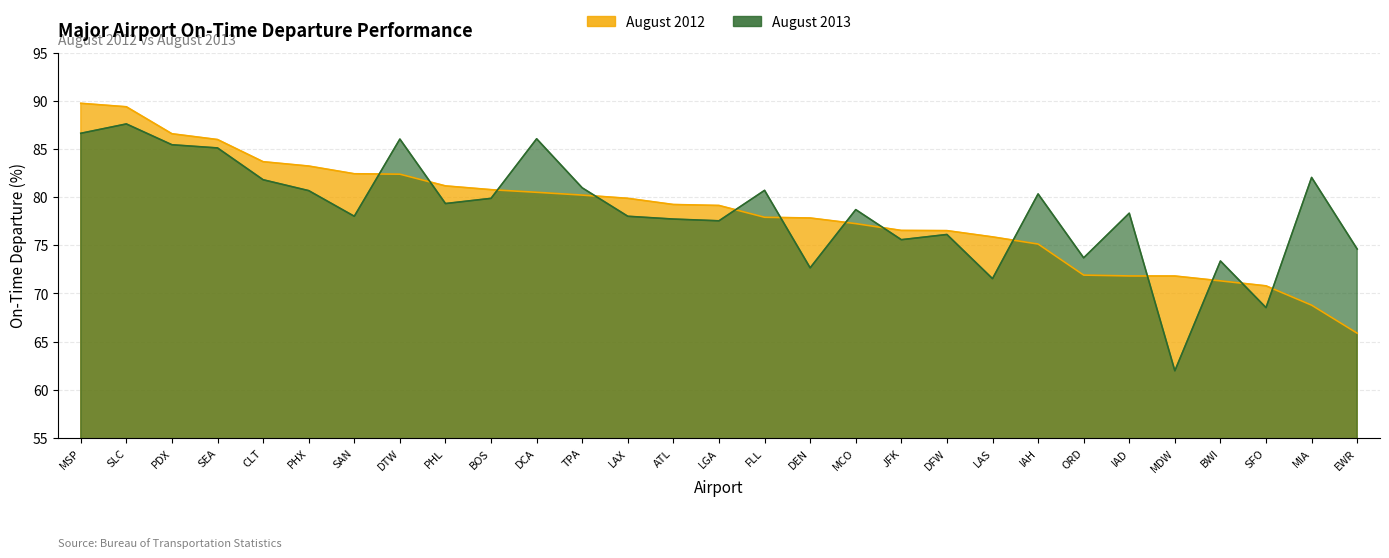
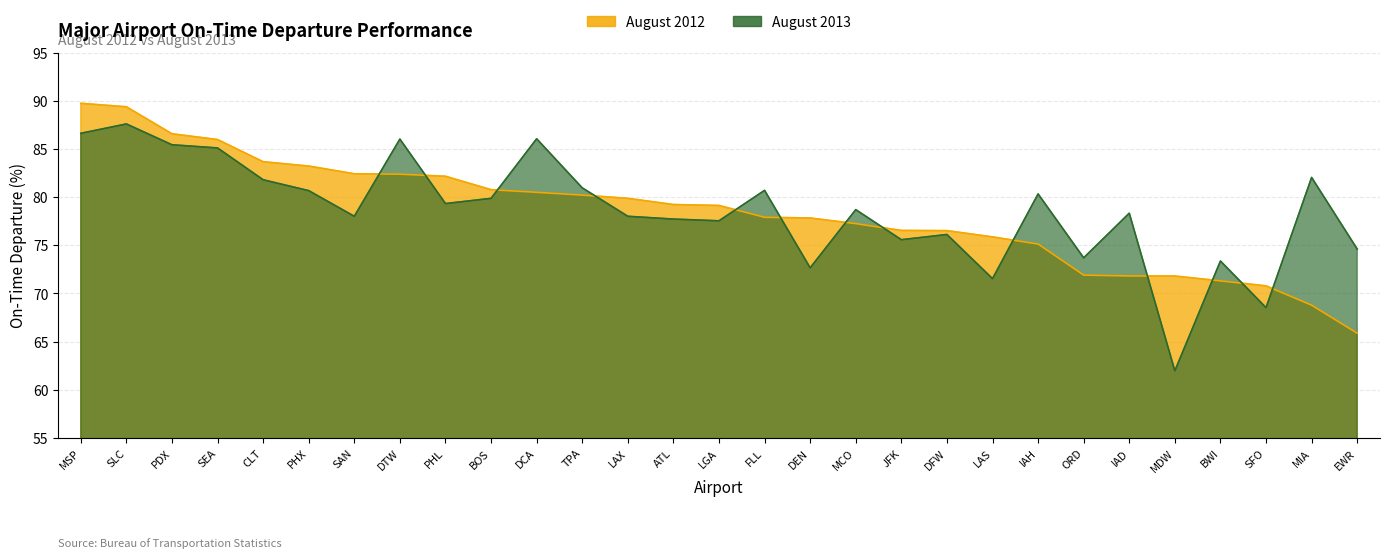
August 2012, PHL: 81 -> 82
